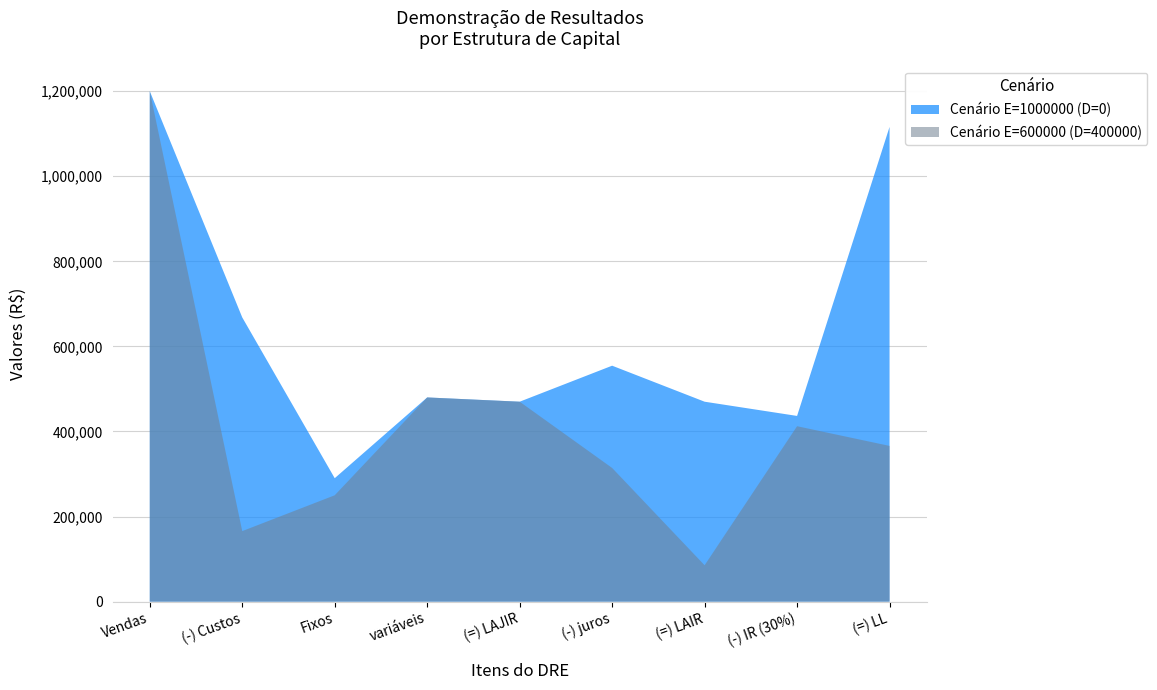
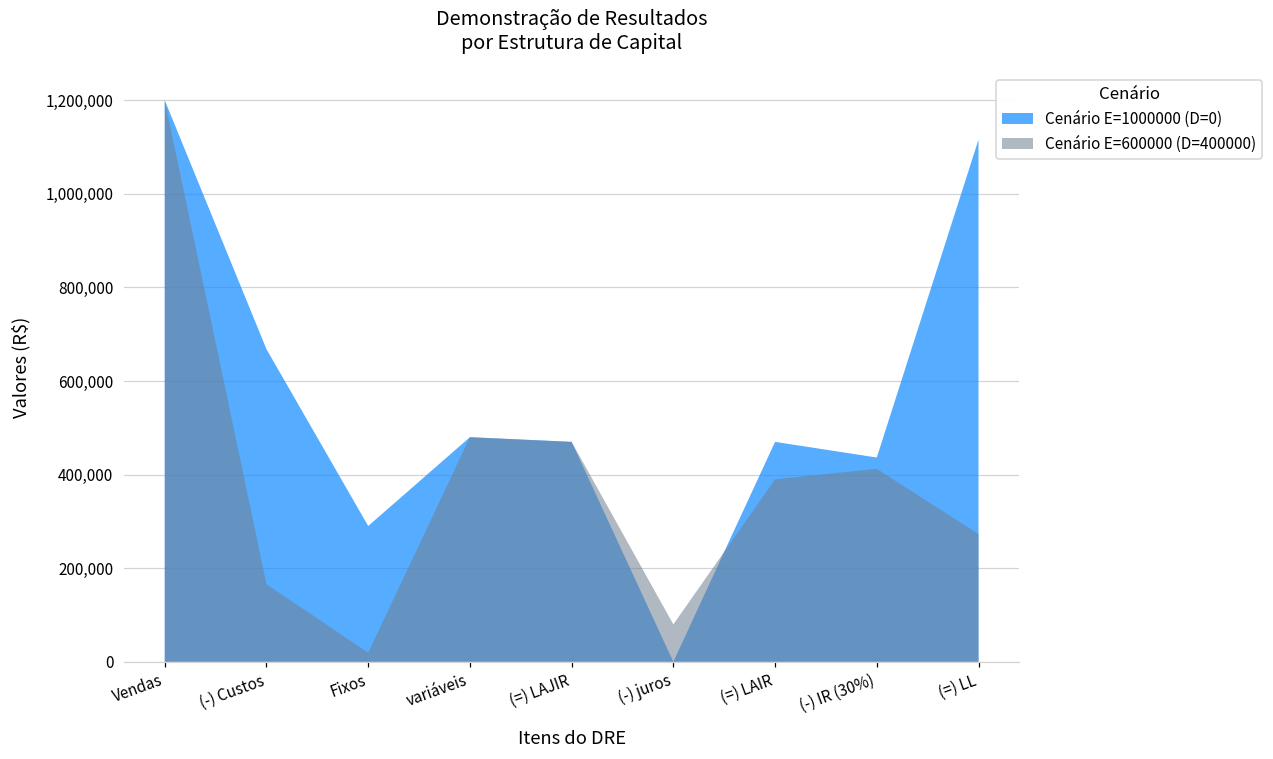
Cenário E=600000 (D=400000), Fixos: 250,000 -> 20,000
Cenário E=1000000 (D=0), (-) juros: 550,000 -> 0
Cenário E=600000 (D=400000), (-) juros: 310,000 -> 80,000
Cenário E=600000 (D=400000), (=) LAIR: 90,000 -> 390,000
Cenário E=600000 (D=400000), (=) LL: 370,000 -> 270,000
